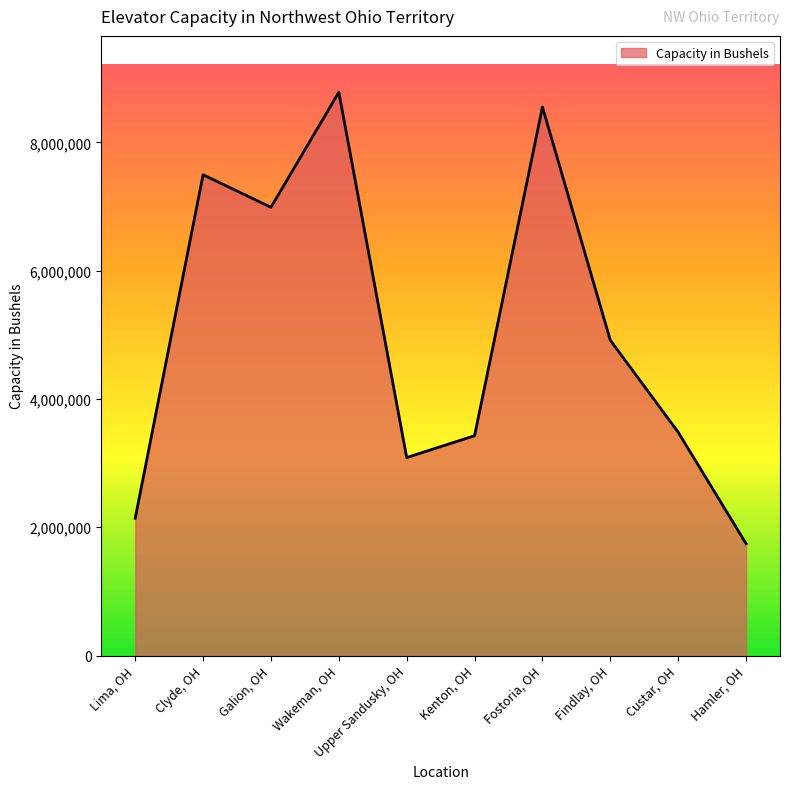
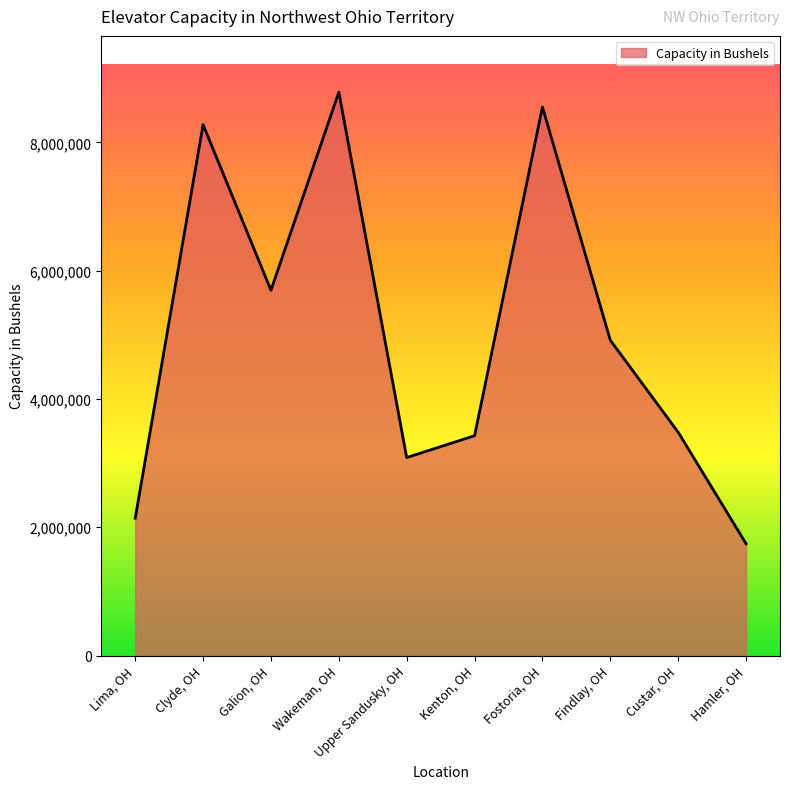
Clyde, OH: 7,500,000 -> 8,300,000
Galion, OH: 7,000,000 -> 5,700,000
